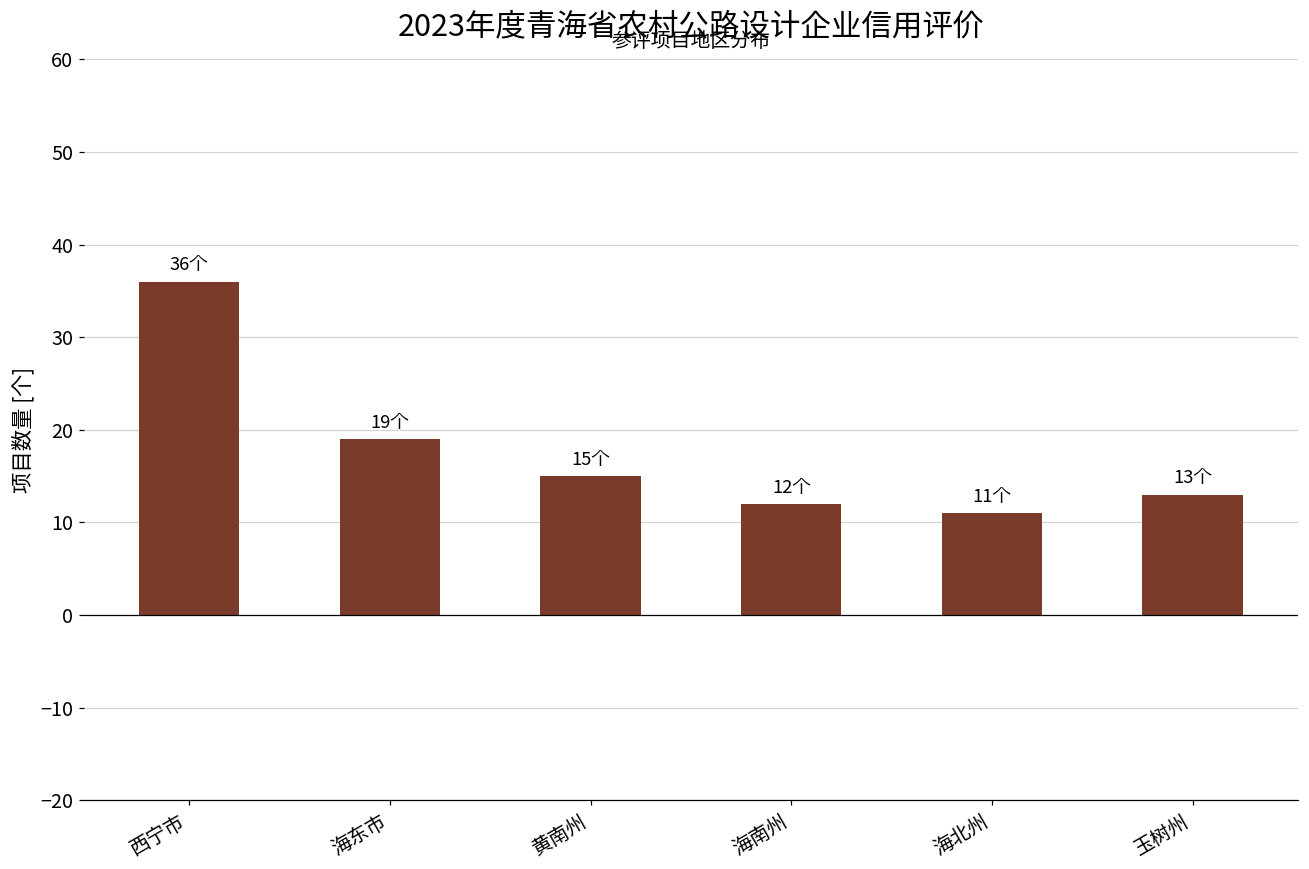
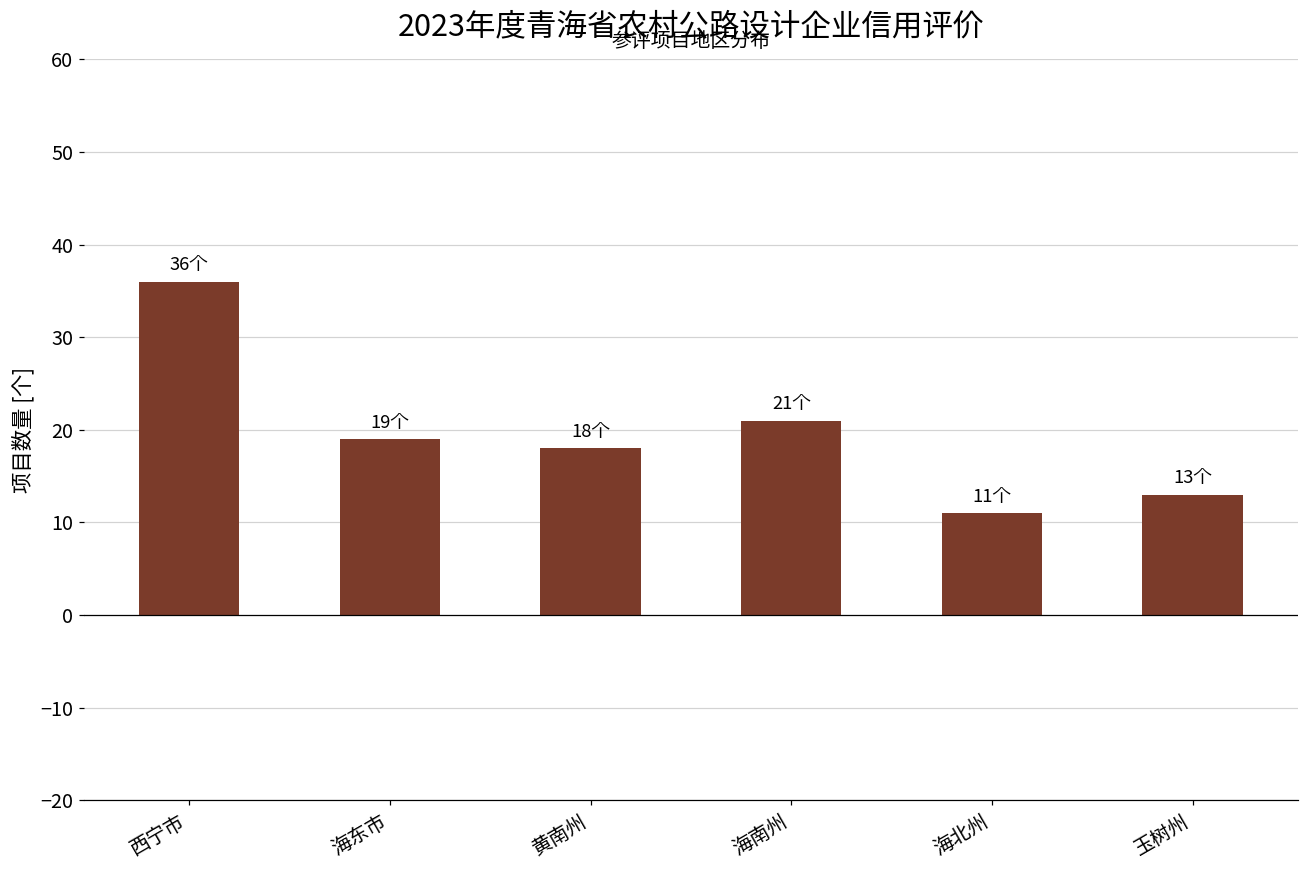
黄南州: 15个 -> 18个
海南州: 12个 -> 21个
